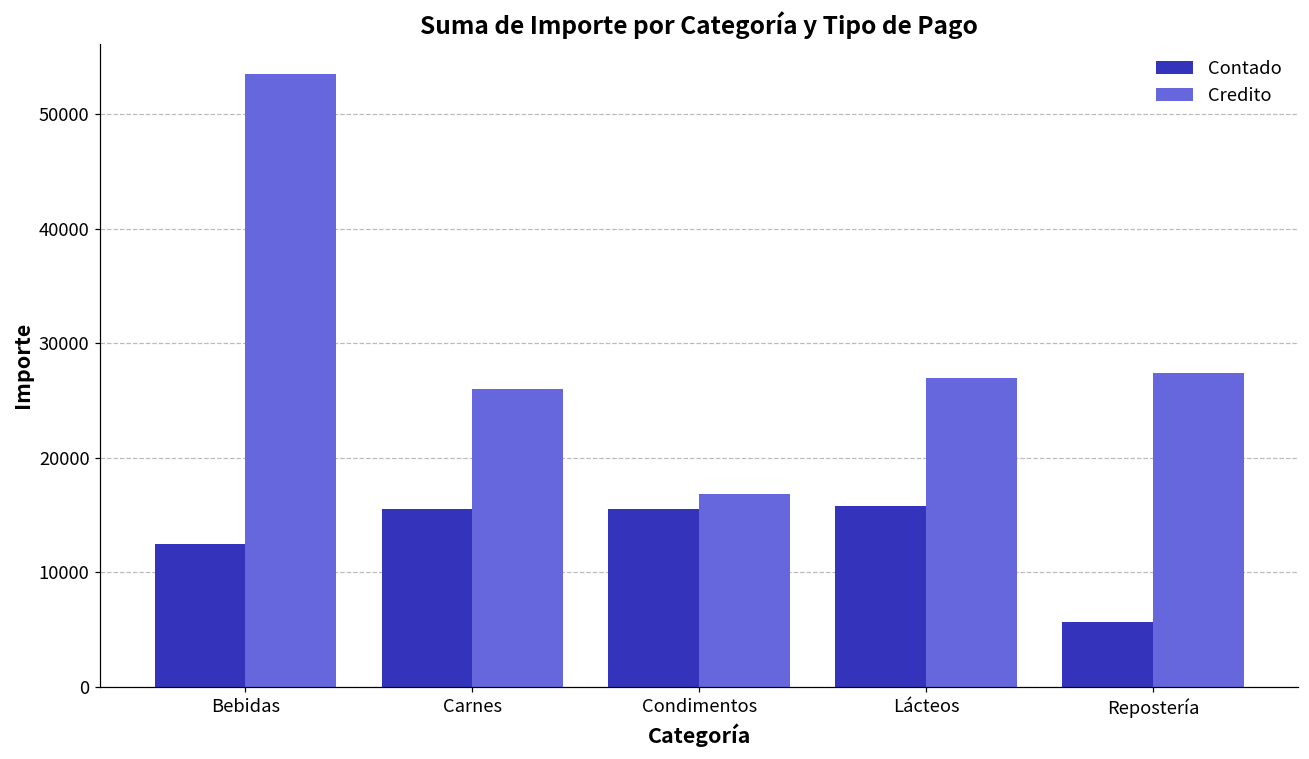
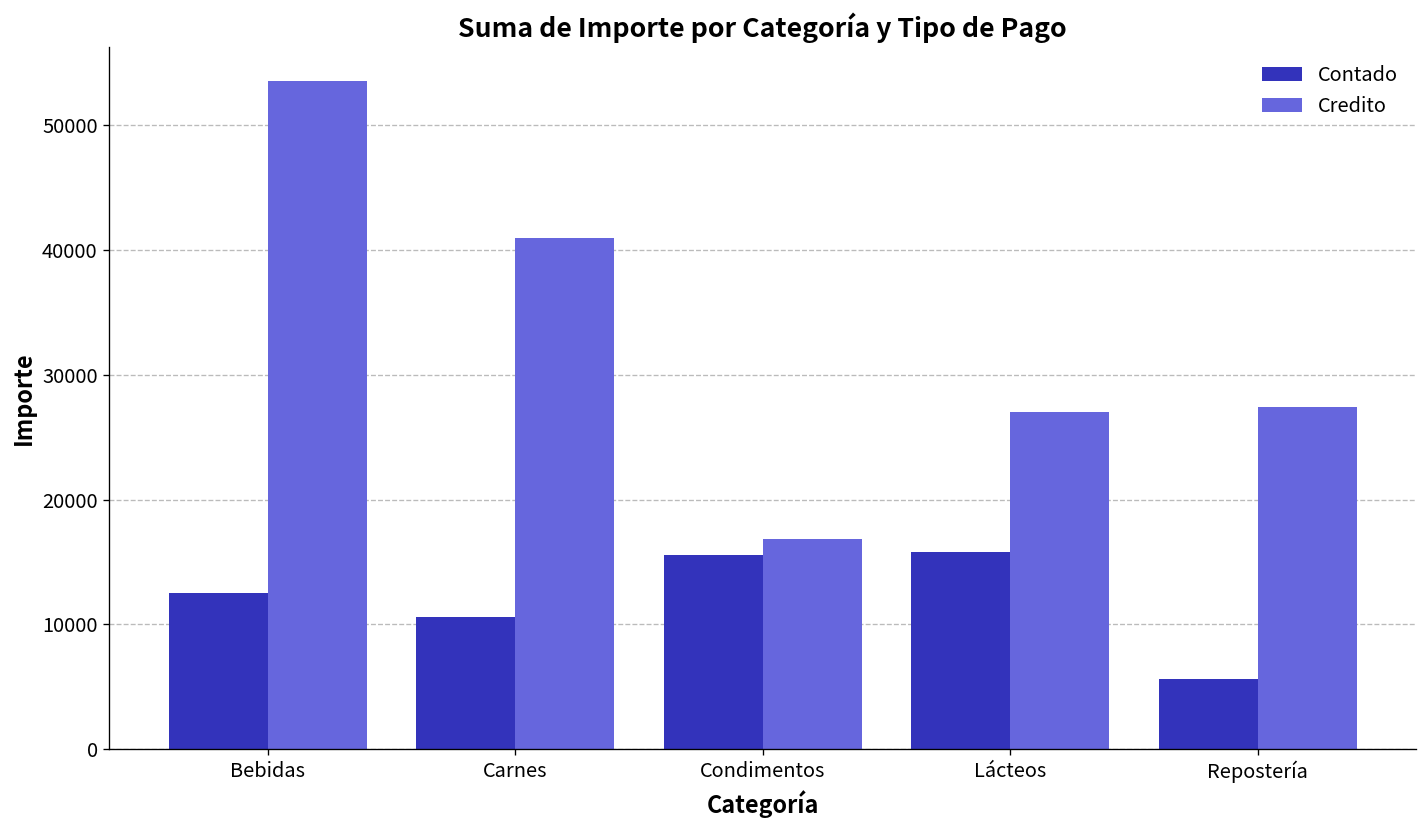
Contado, Carnes: 15600 -> 10600
Credito, Carnes: 26000 -> 41000
